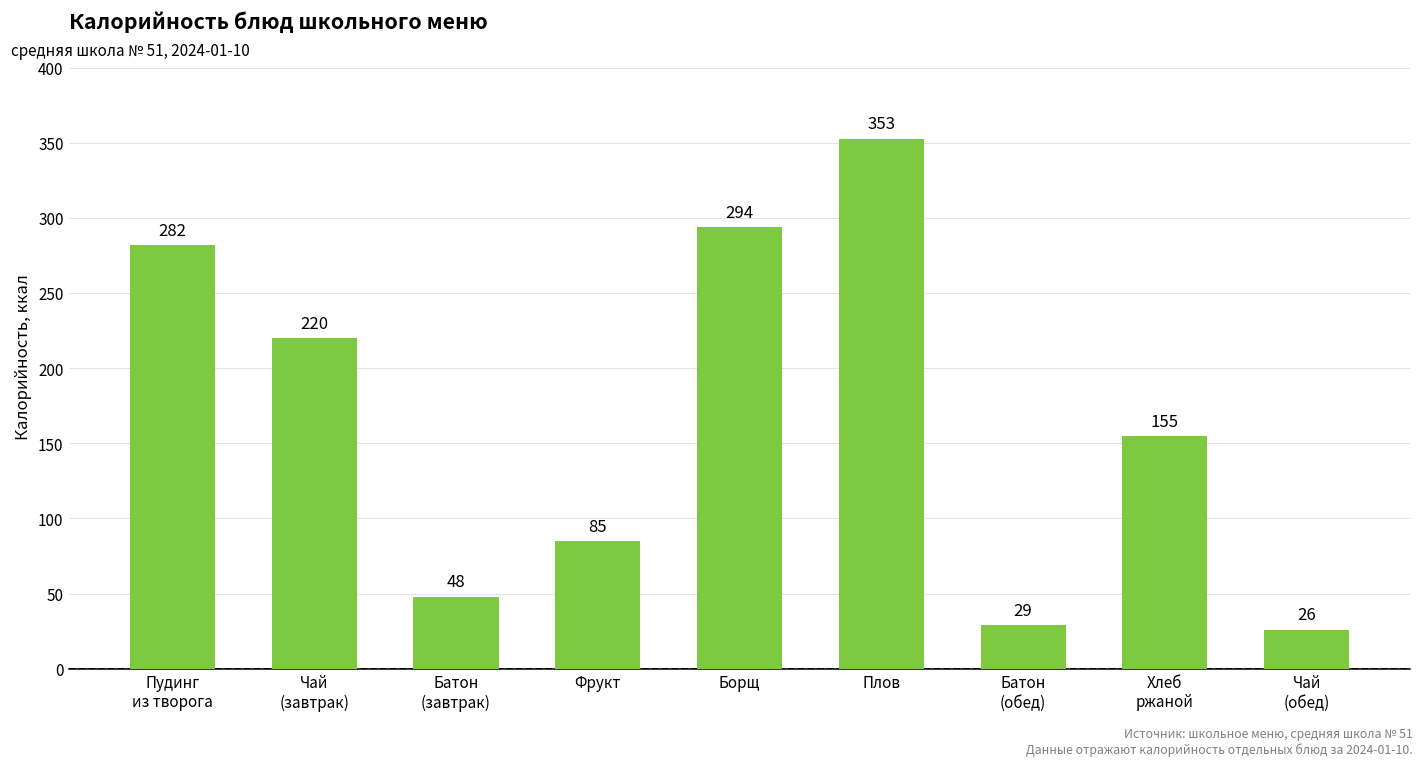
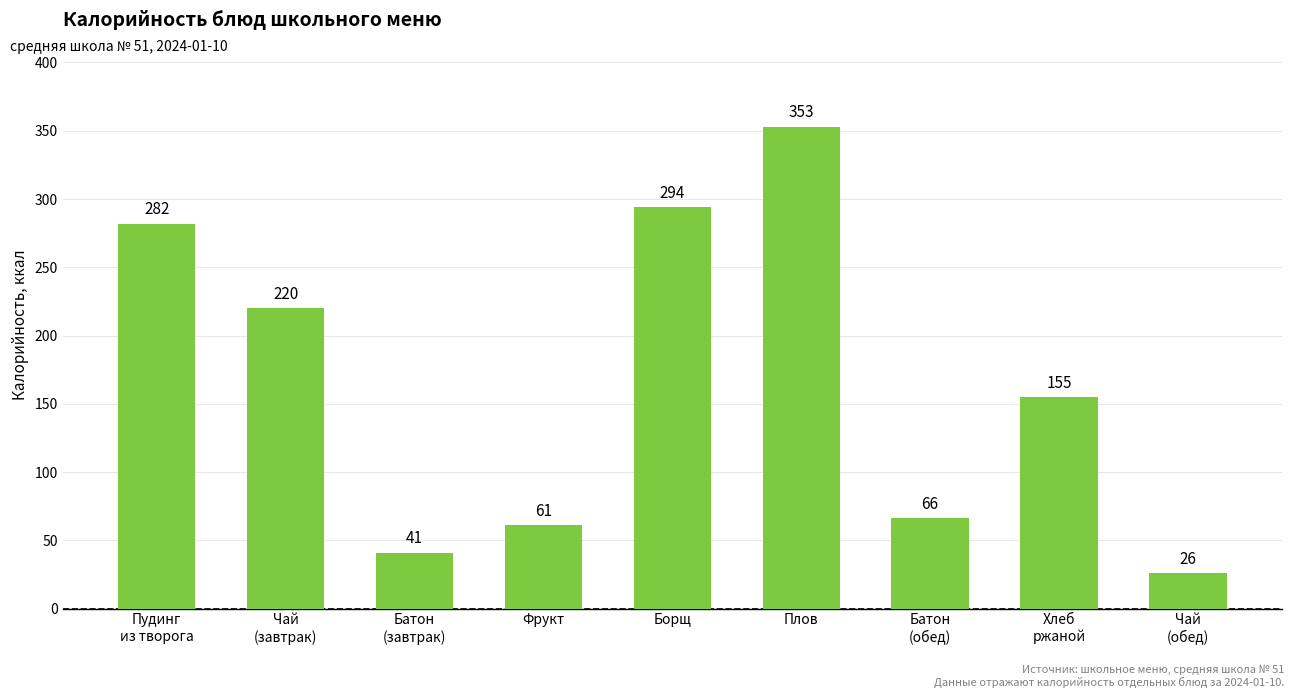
Батон (завтрак): 48 -> 41
Фрукт: 85 -> 61
Батон (обед): 29 -> 66
